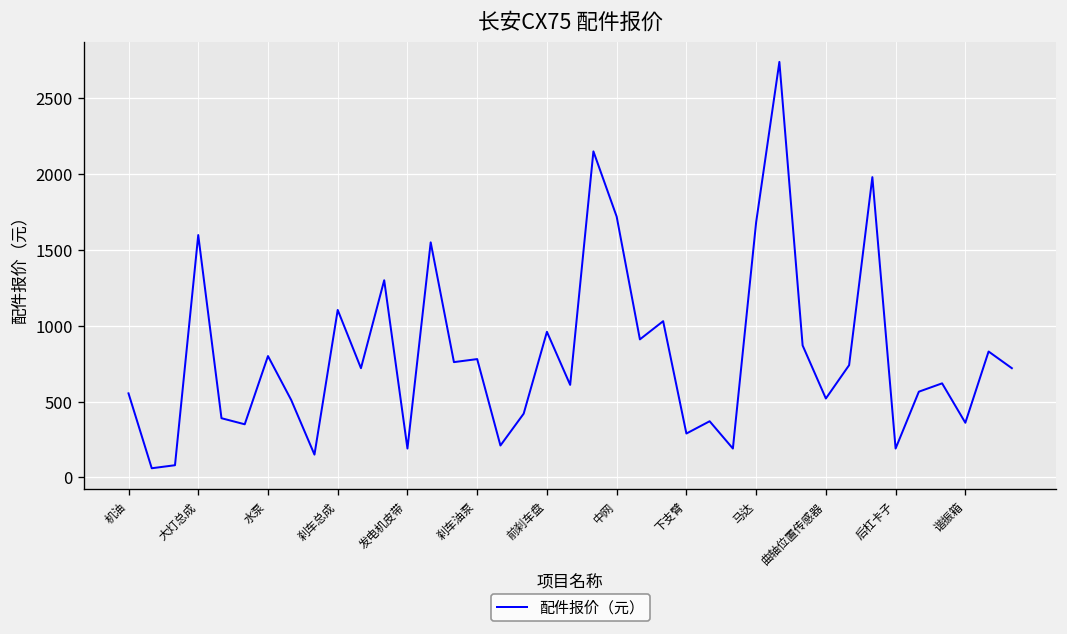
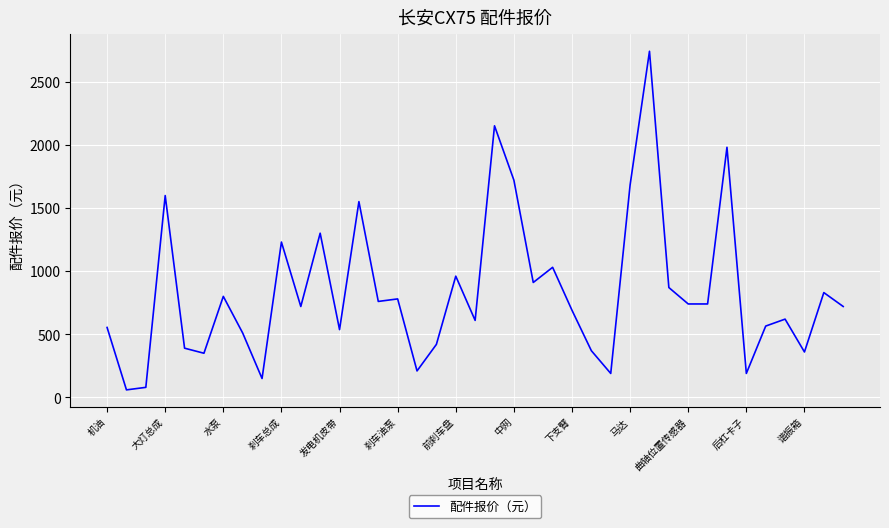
刹车总成: 1100 -> 1230
发电机皮带: 190 -> 540
下支臂: 290 -> 690
曲轴位置传感器: 520 -> 740
